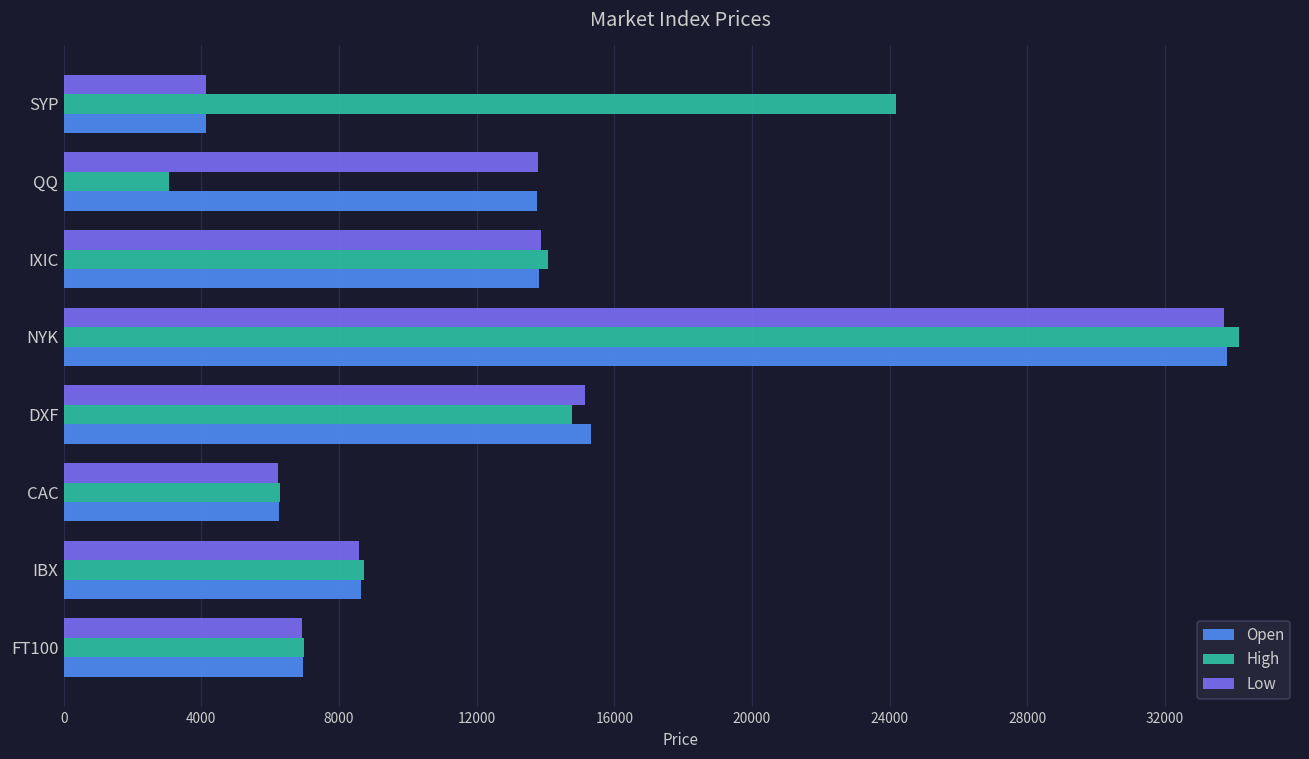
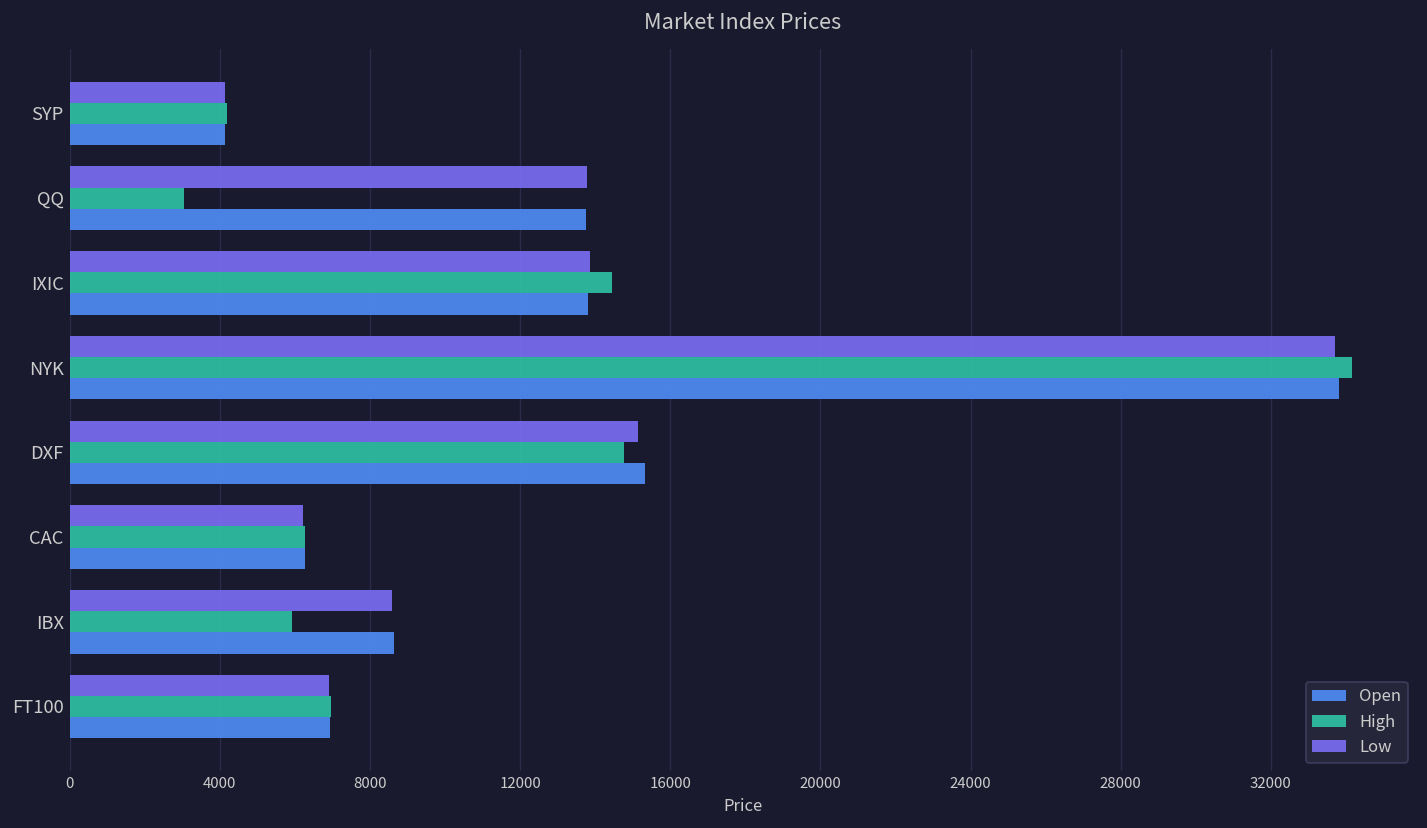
High, SYP: 24200 -> 4200
High, IXIC: 14100 -> 14500
High, IBX: 8700 -> 5900
